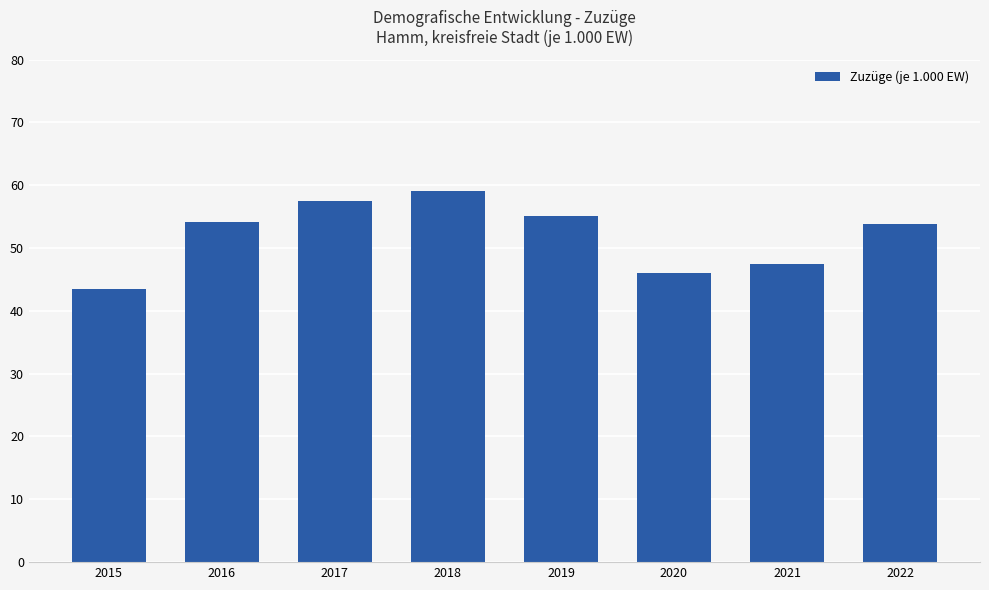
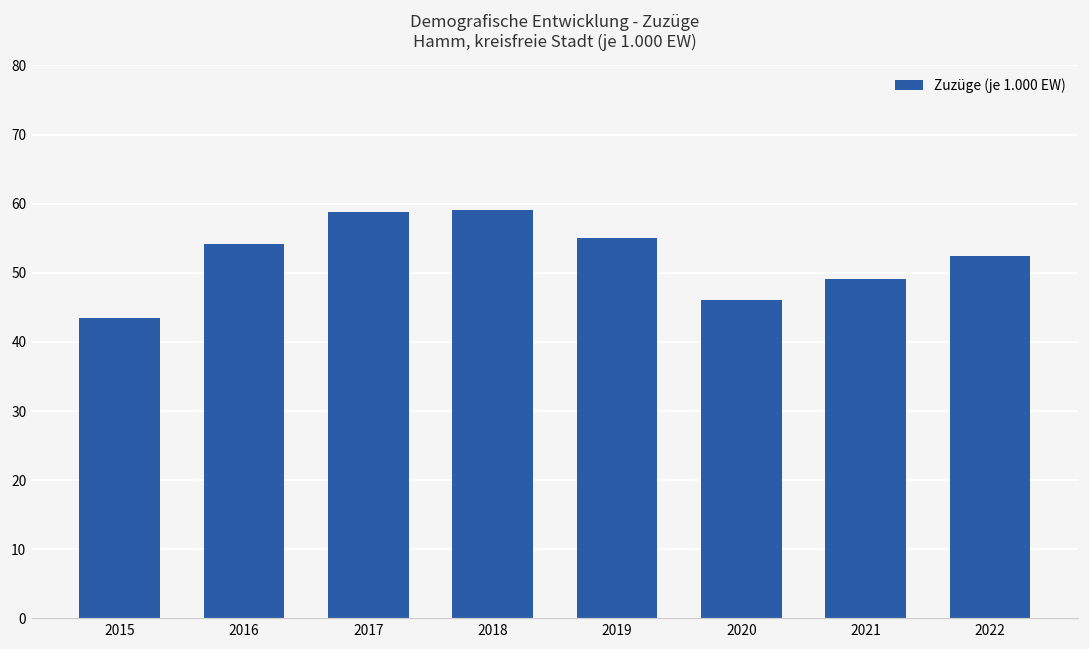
2017: 58 -> 59
2021: 47 -> 49
2022: 54 -> 52
